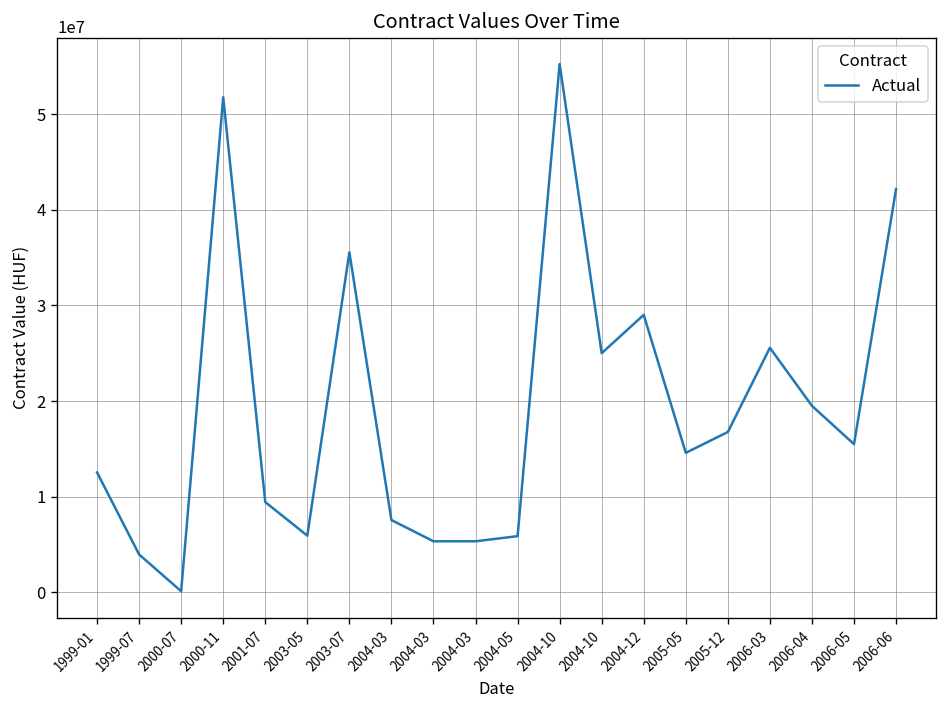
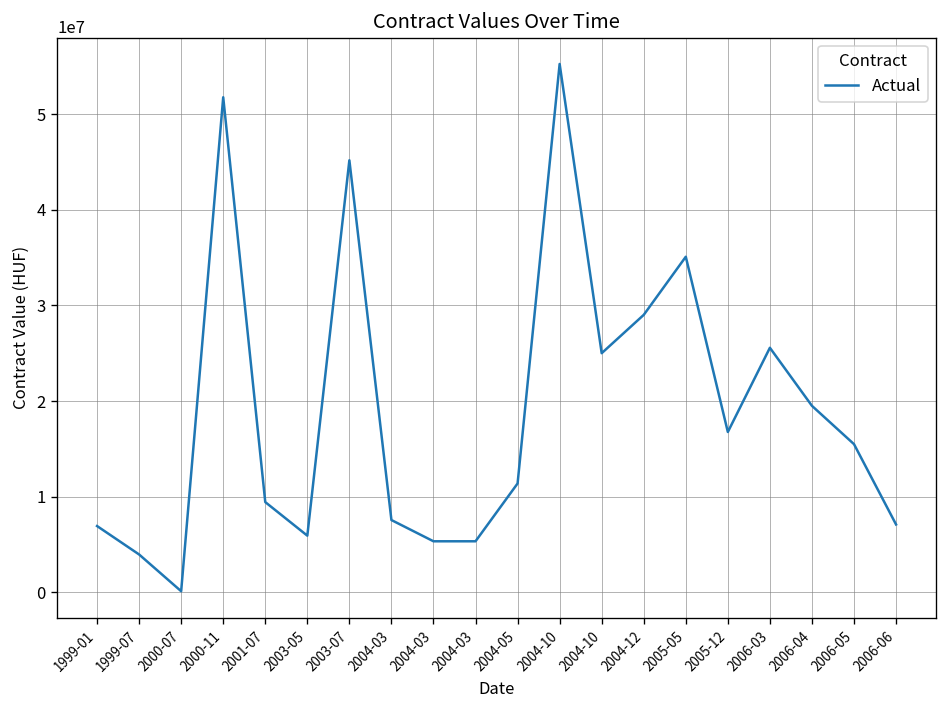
1999-01: 13000000 -> 7000000
2003-07: 36000000 -> 45000000
2004-05: 6000000 -> 11000000
2005-05: 15000000 -> 35000000
2006-06: 42000000 -> 7000000
